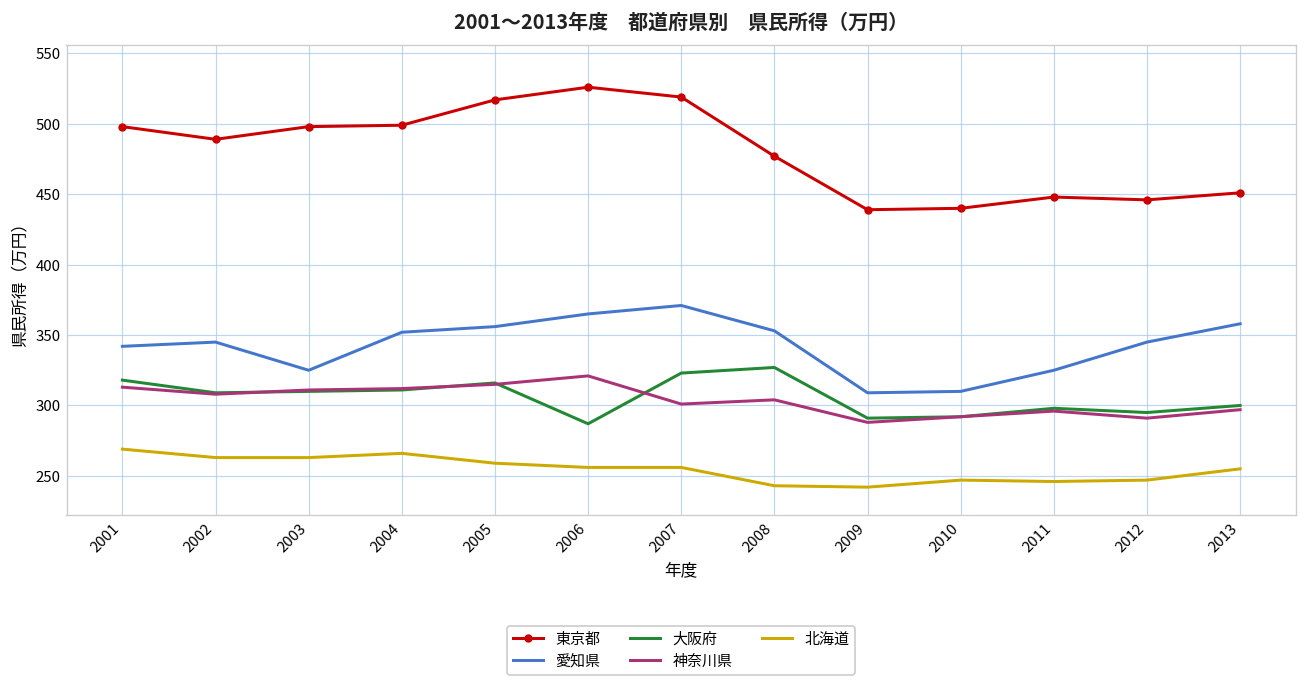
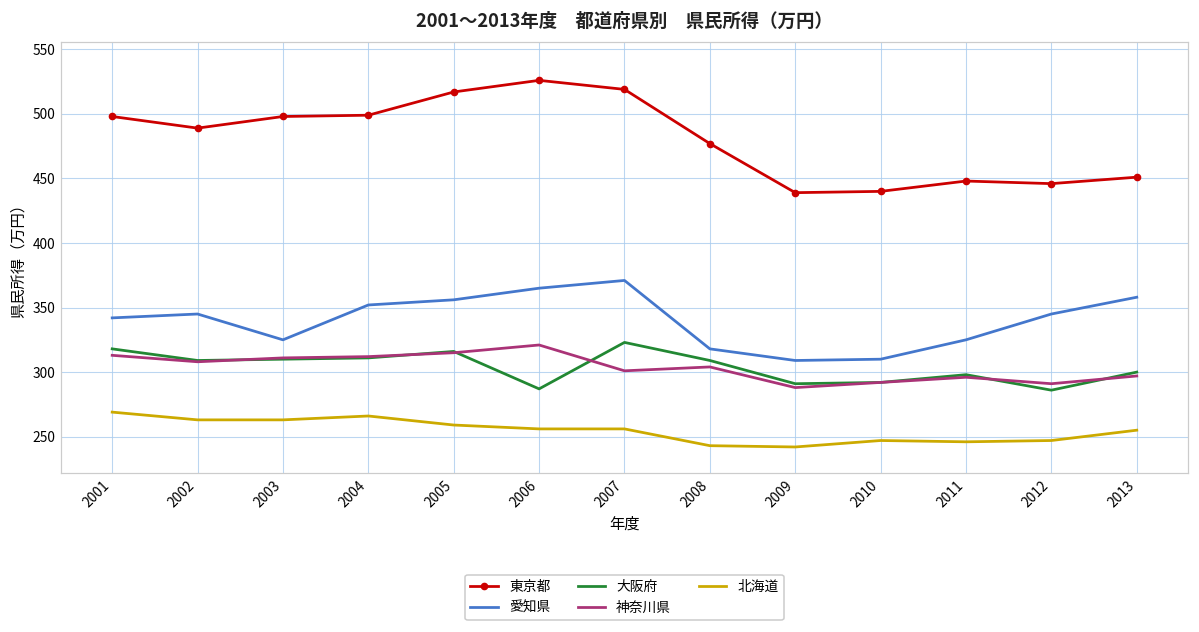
愛知県, 2008: 353 -> 318
大阪府, 2008: 327 -> 309
大阪府, 2012: 295 -> 286
